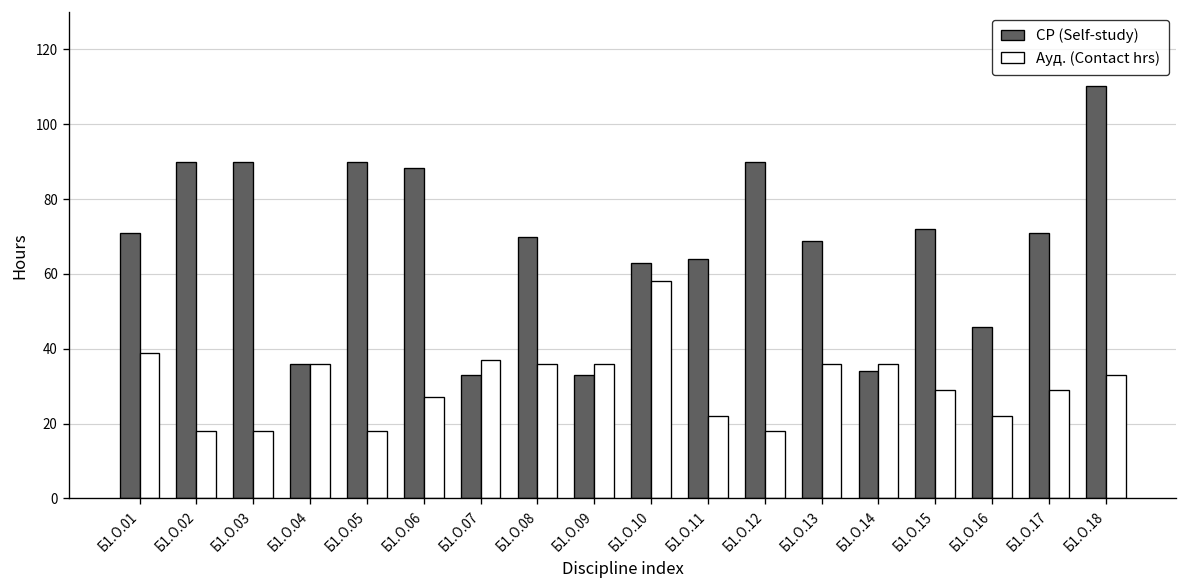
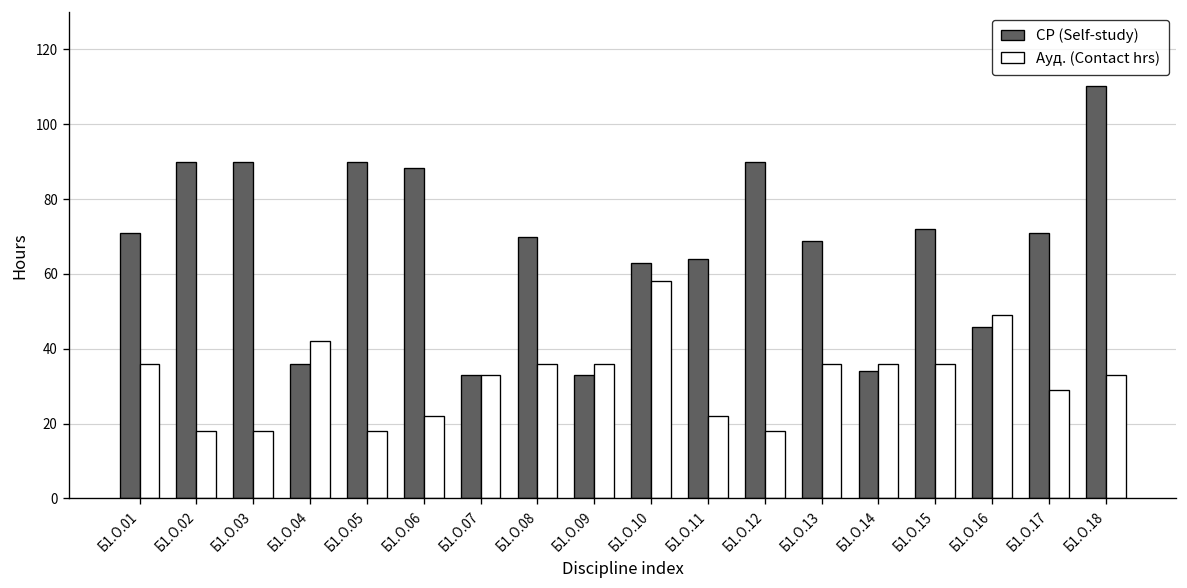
Ауд. (Contact hrs), Б1.О.01: 39 -> 36
Ауд. (Contact hrs), Б1.О.04: 36 -> 42
Ауд. (Contact hrs), Б1.О.06: 27 -> 22
Ауд. (Contact hrs), Б1.О.07: 37 -> 33
Ауд. (Contact hrs), Б1.О.15: 29 -> 36
Ауд. (Contact hrs), Б1.О.16: 22 -> 49
